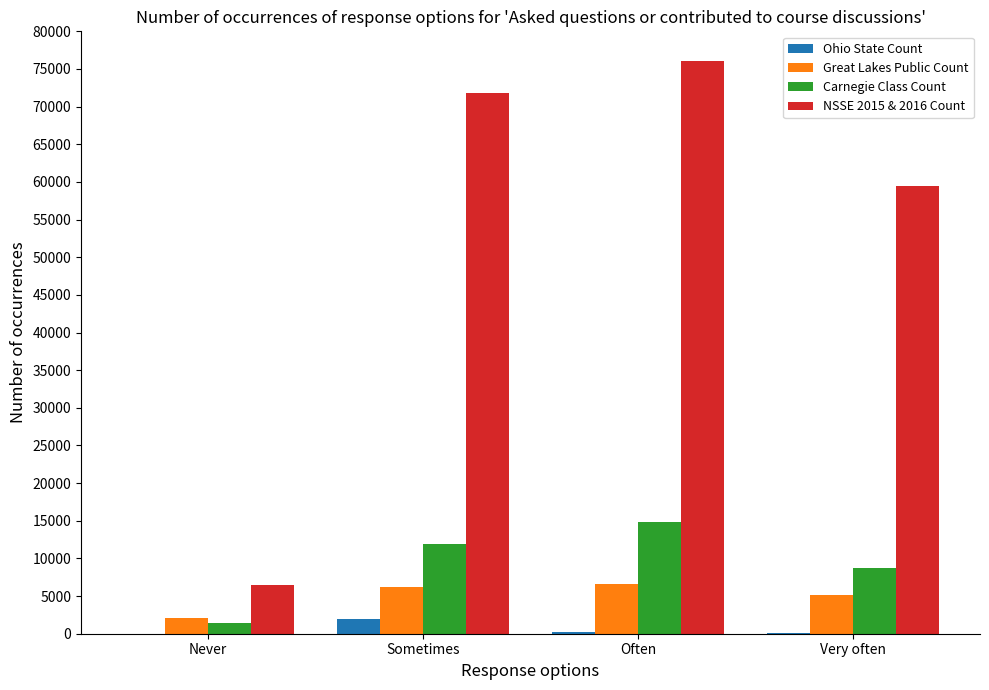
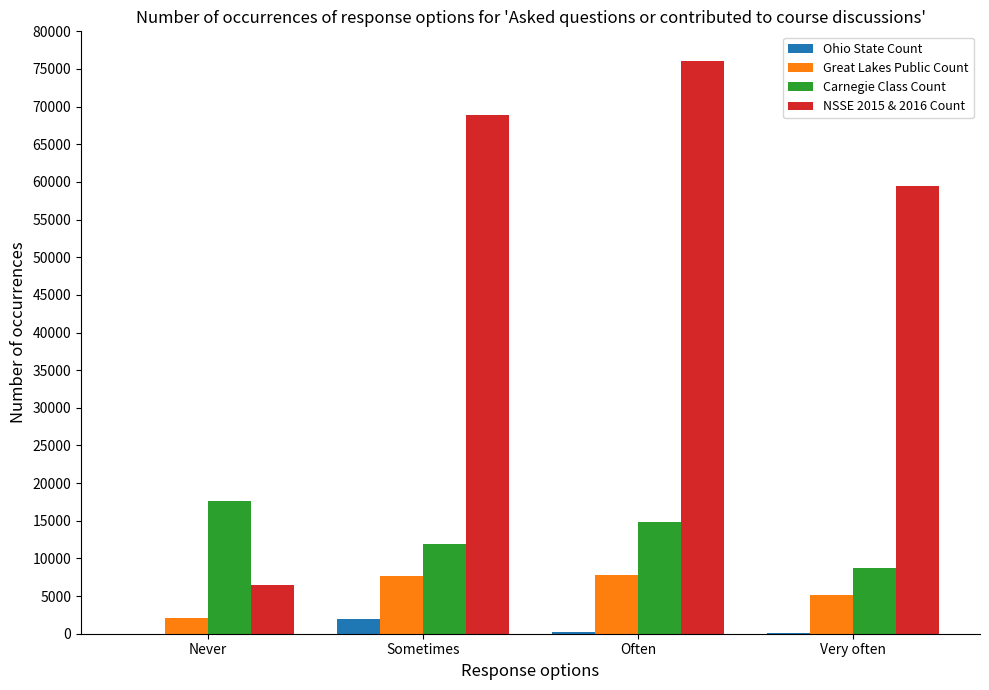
Carnegie Class Count, Never: 1000 -> 18000
Great Lakes Public Count, Sometimes: 6000 -> 8000
NSSE 2015 & 2016 Count, Sometimes: 72000 -> 69000
Great Lakes Public Count, Often: 7000 -> 8000
